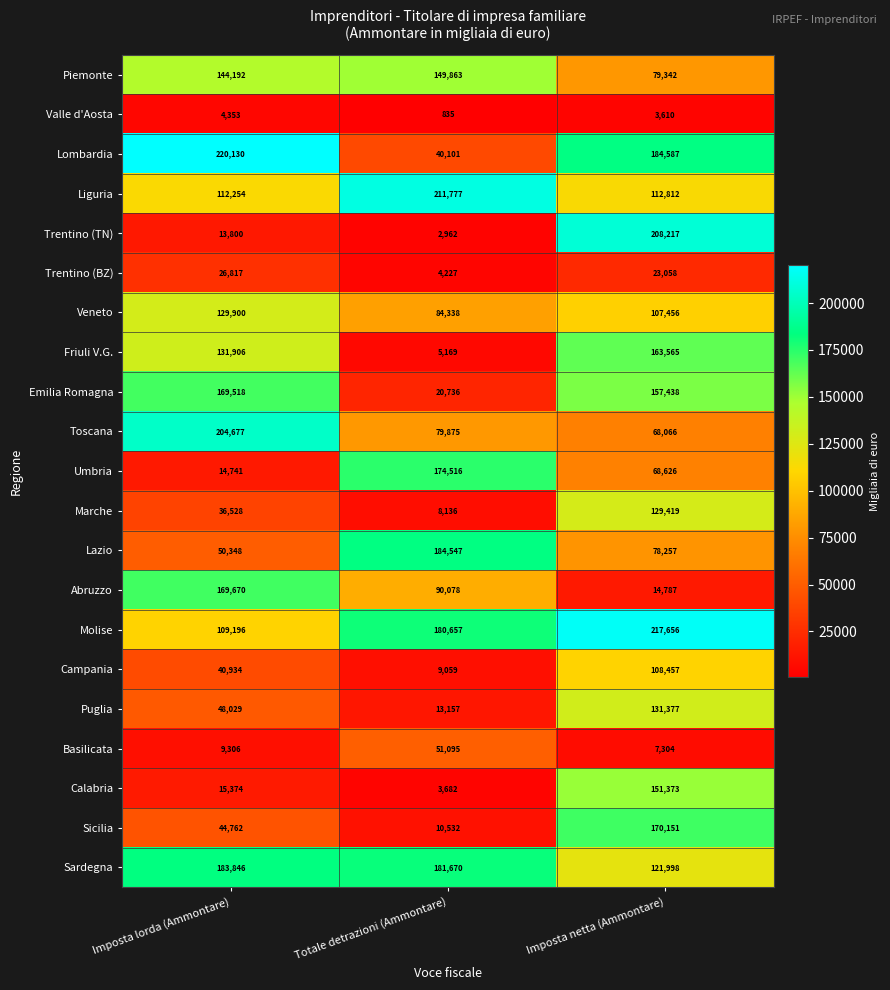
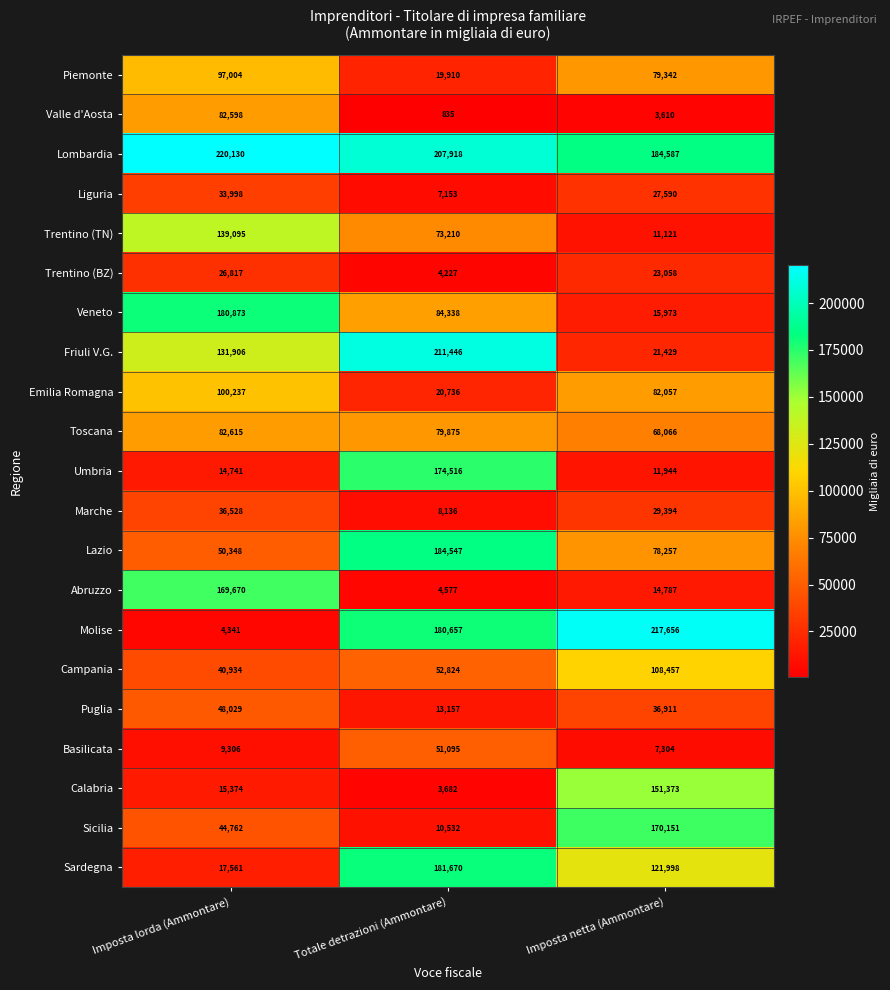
Piemonte, Imposta lorda (Ammontare): 144,192 -> 97,004
Piemonte, Totale detrazioni (Ammontare): 149,863 -> 19,910
Valle d'Aosta, Imposta lorda (Ammontare): 4,353 -> 82,598
Lombardia, Totale detrazioni (Ammontare): 40,101 -> 207,918
Liguria, Imposta lorda (Ammontare): 112,254 -> 33,998
Liguria, Totale detrazioni (Ammontare): 211,777 -> 7,153
Liguria, Imposta netta (Ammontare): 112,812 -> 27,590
Trentino (TN), Imposta lorda (Ammontare): 13,800 -> 139,095
Trentino (TN), Totale detrazioni (Ammontare): 2,962 -> 73,210
Trentino (TN), Imposta netta (Ammontare): 208,217 -> 11,121
Veneto, Imposta lorda (Ammontare): 129,900 -> 180,873
Veneto, Imposta netta (Ammontare): 107,456 -> 15,973
Friuli V.G., Totale detrazioni (Ammontare): 5,169 -> 211,446
Friuli V.G., Imposta netta (Ammontare): 163,565 -> 21,429
Emilia Romagna, Imposta lorda (Ammontare): 169,518 -> 100,237
Emilia Romagna, Imposta netta (Ammontare): 157,438 -> 82,057
Toscana, Imposta lorda (Ammontare): 204,677 -> 82,615
Umbria, Imposta netta (Ammontare): 68,626 -> 11,944
Marche, Imposta netta (Ammontare): 129,419 -> 29,394
Abruzzo, Totale detrazioni (Ammontare): 90,078 -> 4,577
Molise, Imposta lorda (Ammontare): 109,196 -> 4,341
Campania, Totale detrazioni (Ammontare): 9,059 -> 52,824
Puglia, Imposta netta (Ammontare): 131,377 -> 36,911
Sardegna, Imposta lorda (Ammontare): 183,846 -> 17,561
